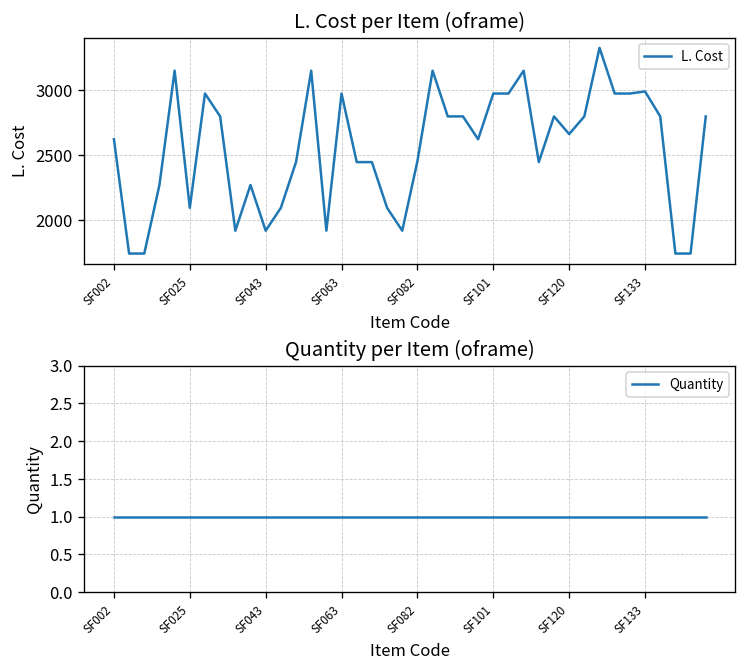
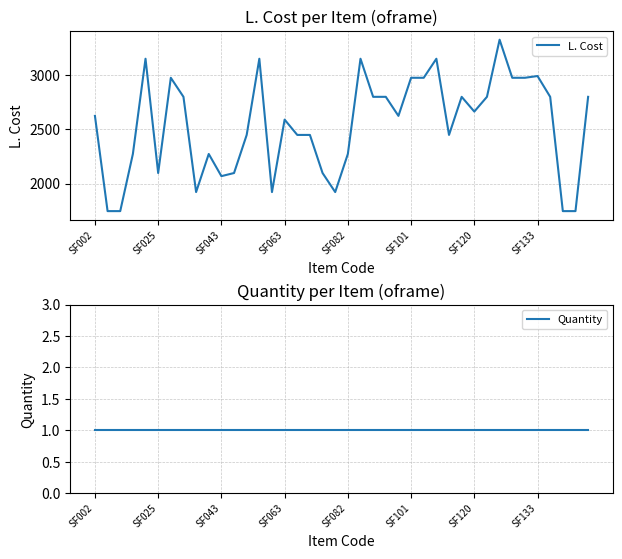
L. Cost per Item (oframe), SF043: 1920 -> 2070
L. Cost per Item (oframe), SF063: 2970 -> 2590
L. Cost per Item (oframe), SF082: 2450 -> 2270
